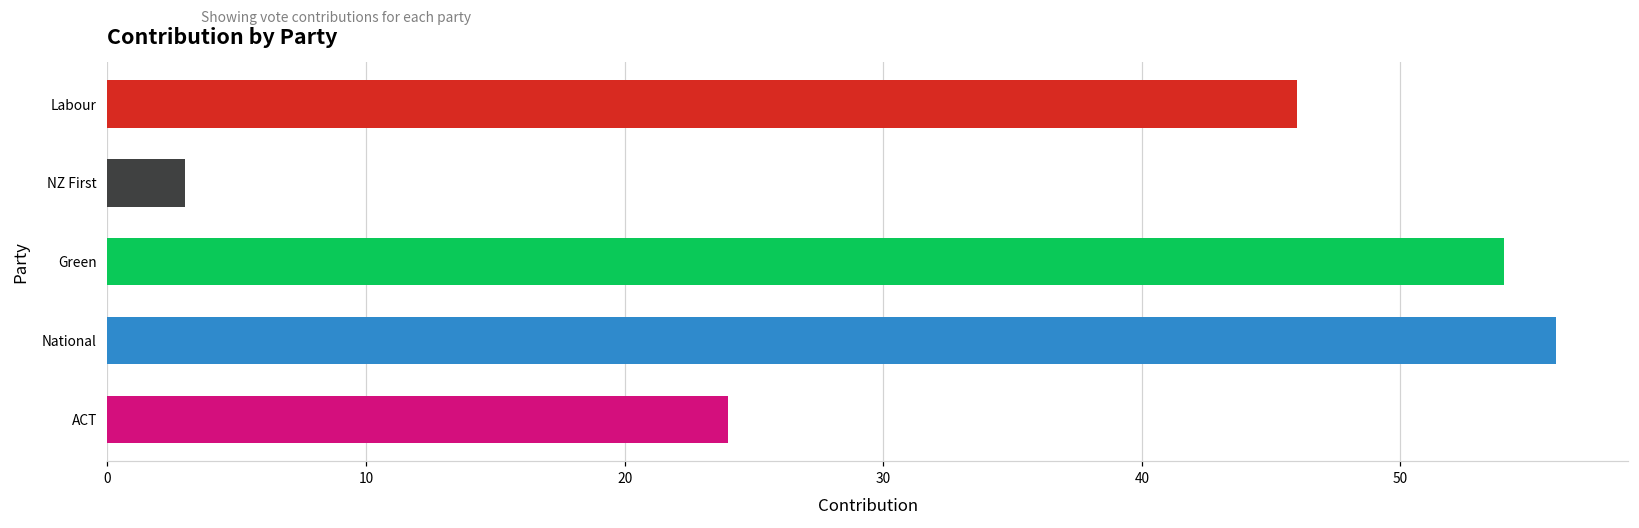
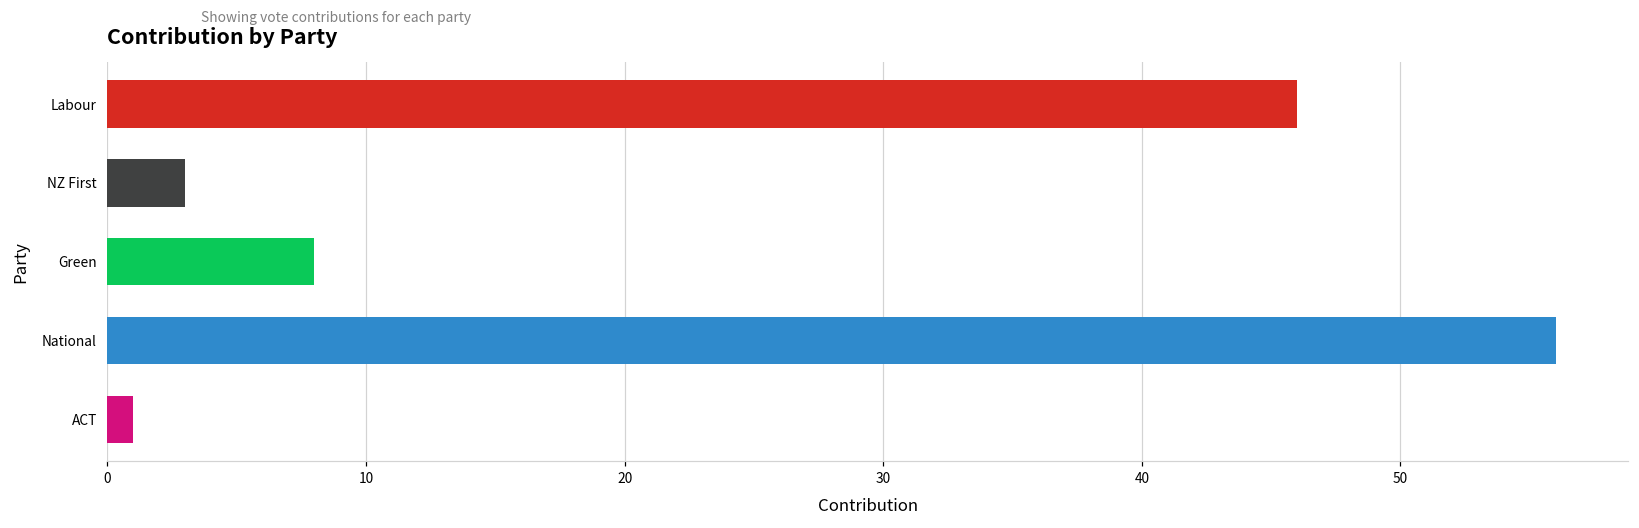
Green: 54 -> 8
ACT: 24 -> 1
